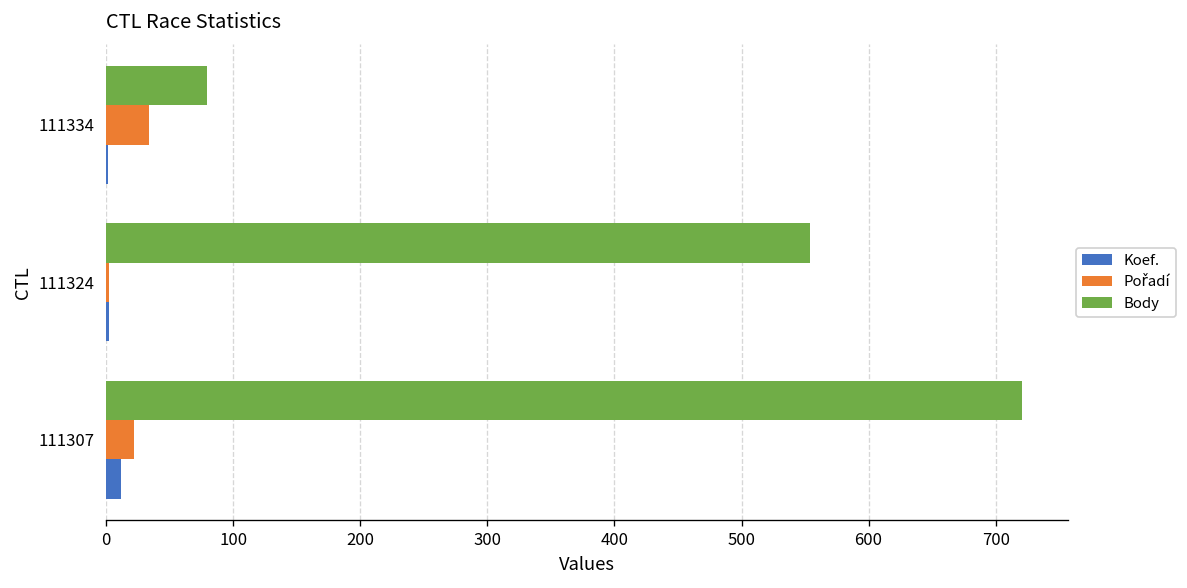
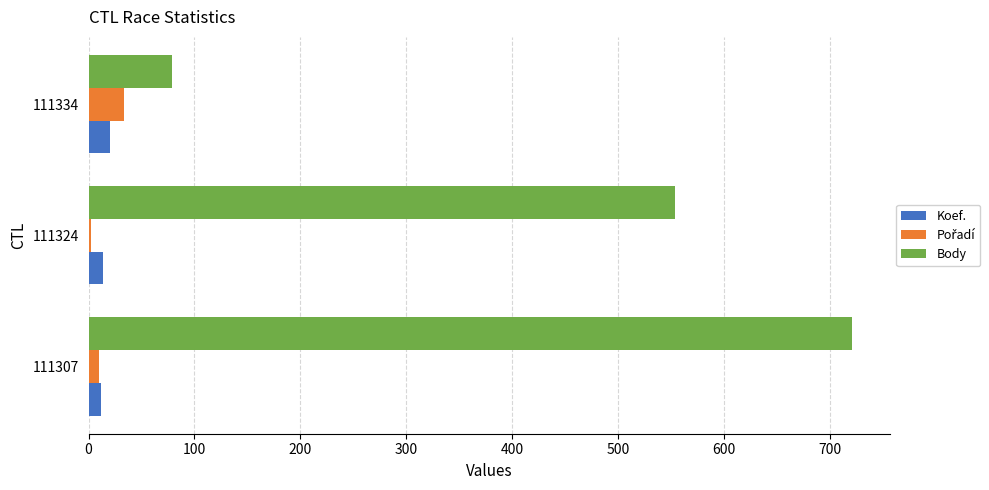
Koef., 111334: 1 -> 20
Koef., 111324: 2 -> 14
Pořadí, 111307: 22 -> 10
